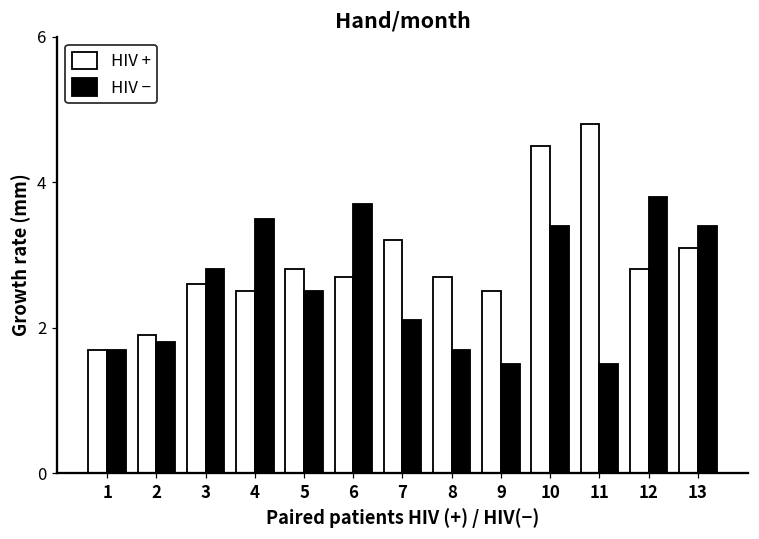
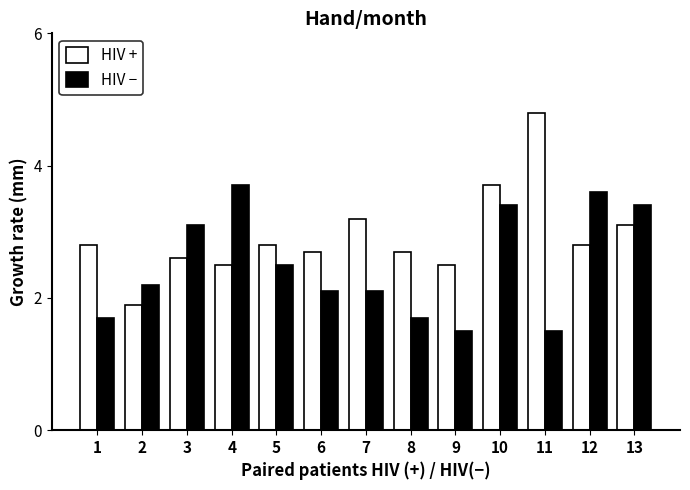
HIV +, 1: 1.7 -> 2.8
HIV −, 2: 1.8 -> 2.2
HIV −, 3: 2.8 -> 3.1
HIV −, 4: 3.5 -> 3.7
HIV −, 6: 3.7 -> 2.1
HIV +, 10: 4.5 -> 3.7
HIV −, 12: 3.8 -> 3.6
